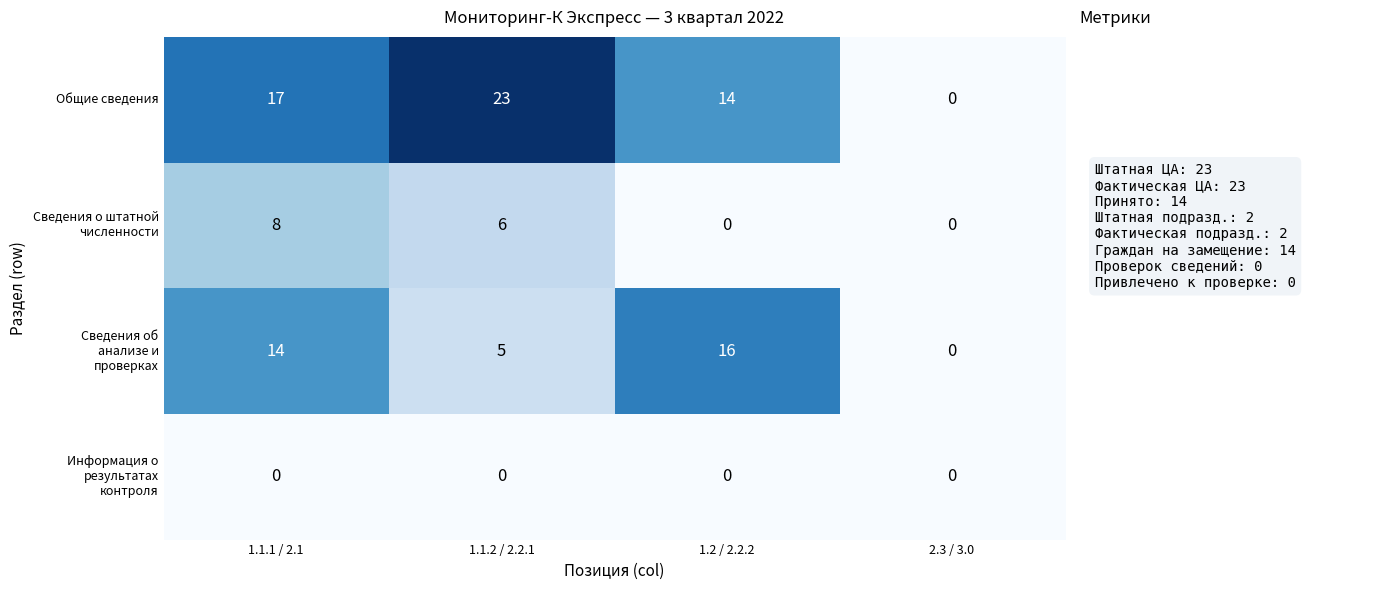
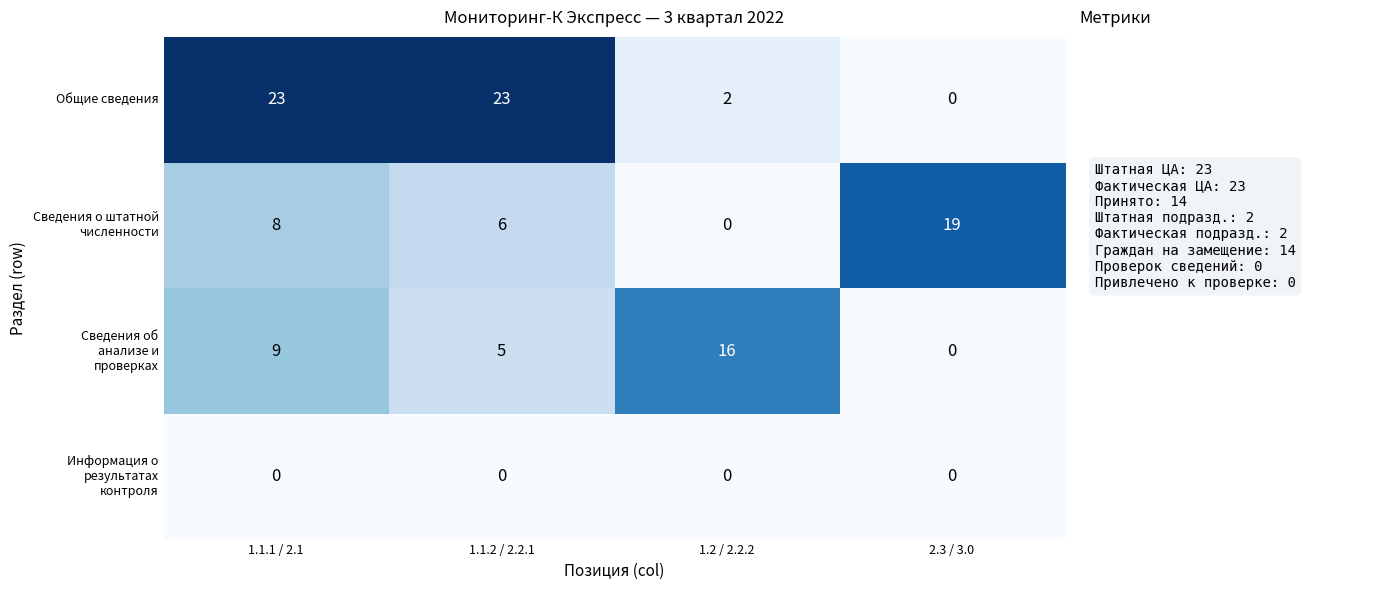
Общие сведения, 1.1.1 / 2.1: 17 -> 23
Общие сведения, 1.2 / 2.2.2: 14 -> 2
Сведения о штатной численности, 2.3 / 3.0: 0 -> 19
Сведения об анализе и проверках, 1.1.1 / 2.1: 14 -> 9
